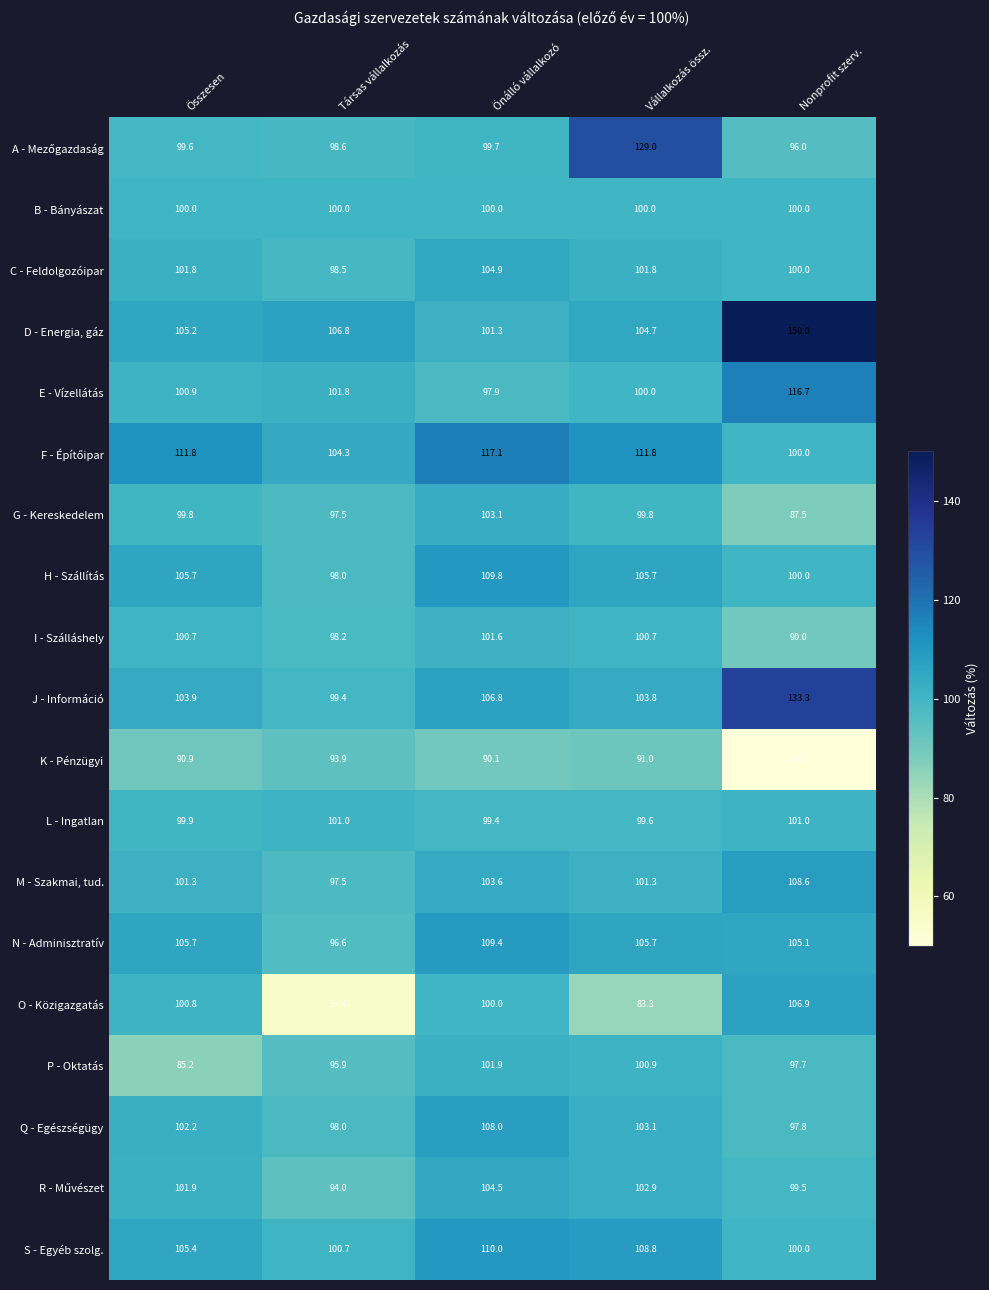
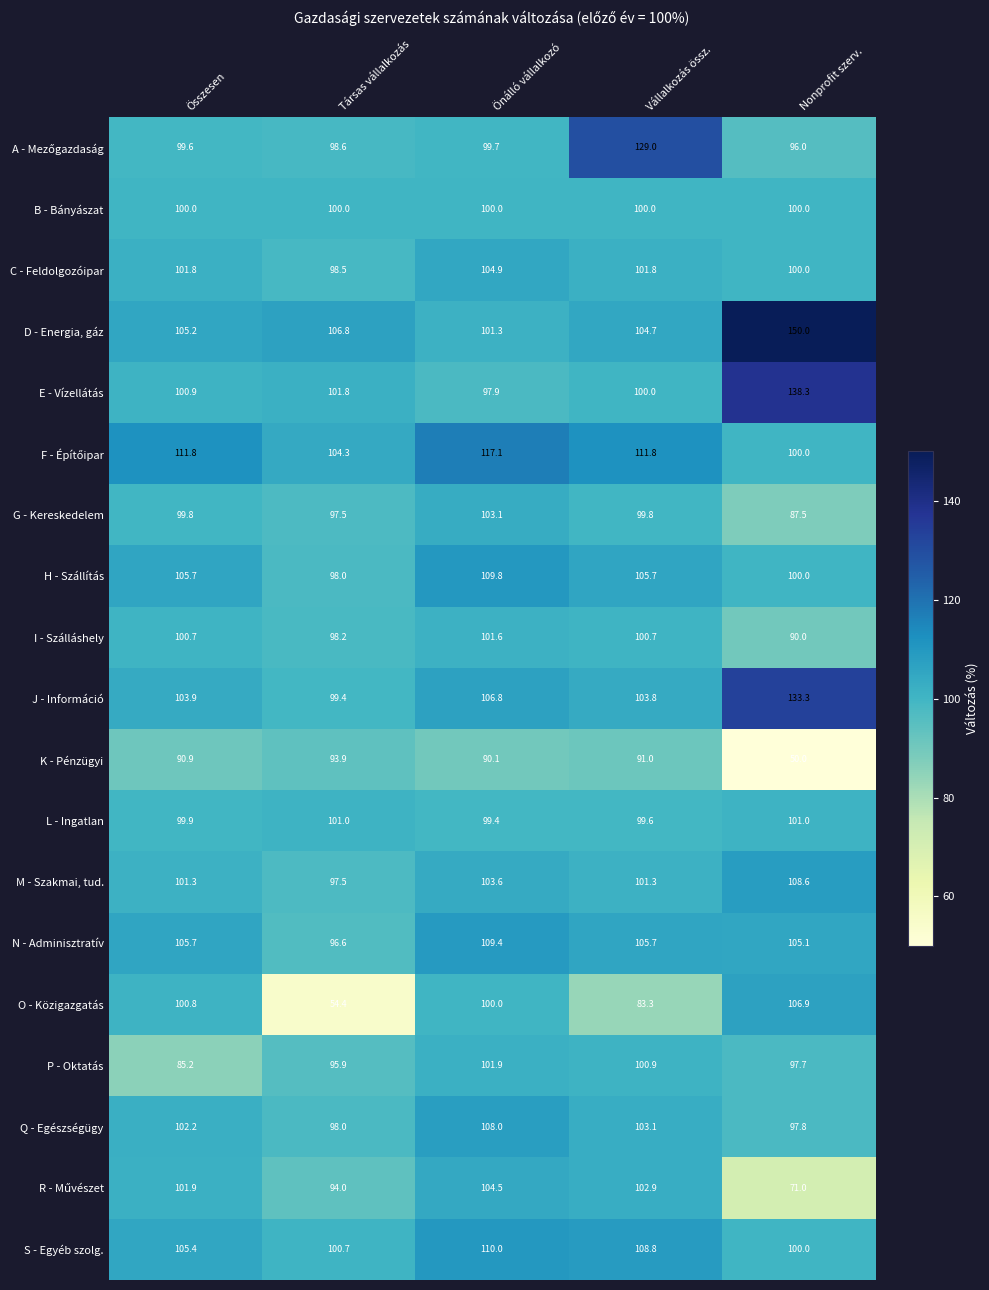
E - Vízellátás, Nonprofit szerv.: 116.7 -> 138.3
R - Művészet, Nonprofit szerv.: 99.5 -> 71.0
